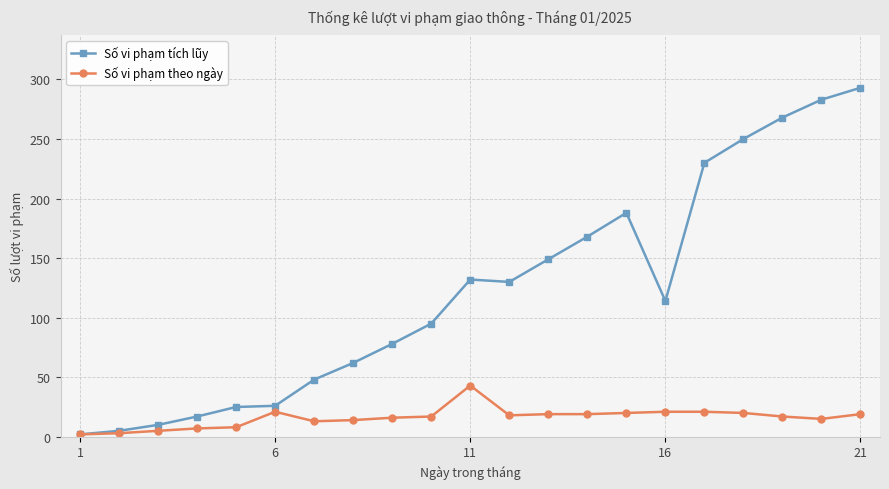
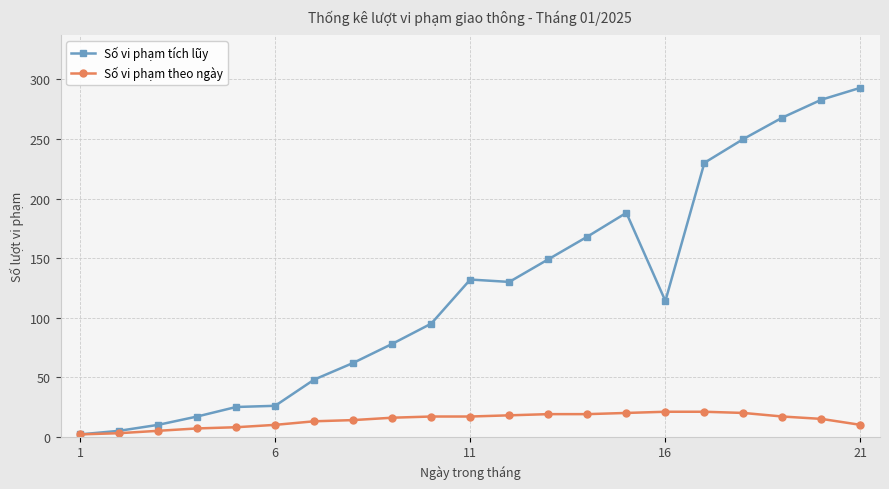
Số vi phạm theo ngày, 6: 21 -> 10
Số vi phạm theo ngày, 11: 43 -> 17
Số vi phạm theo ngày, 21: 19 -> 10
